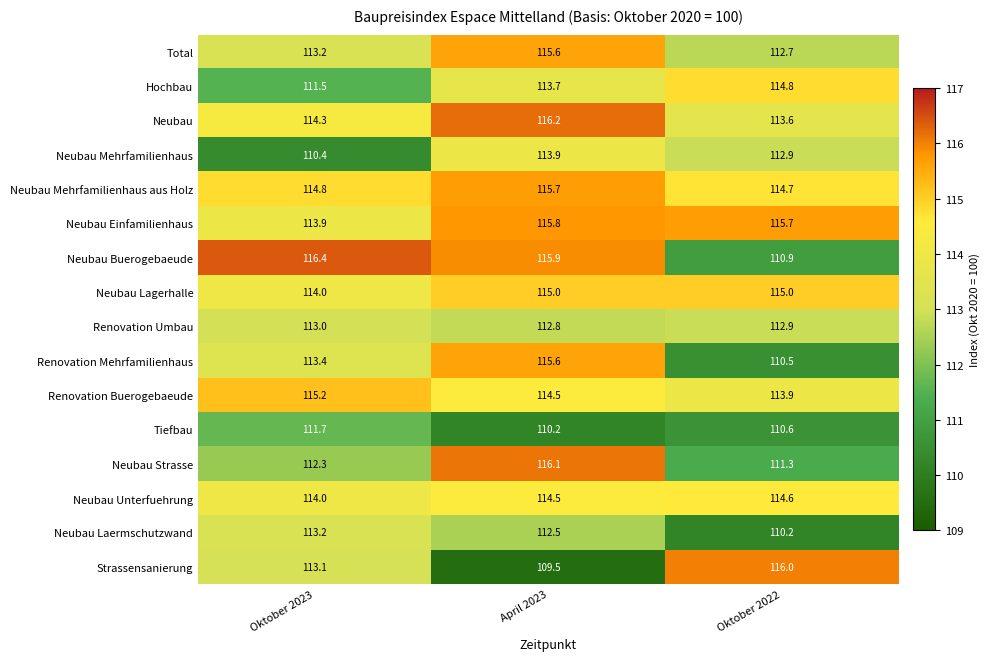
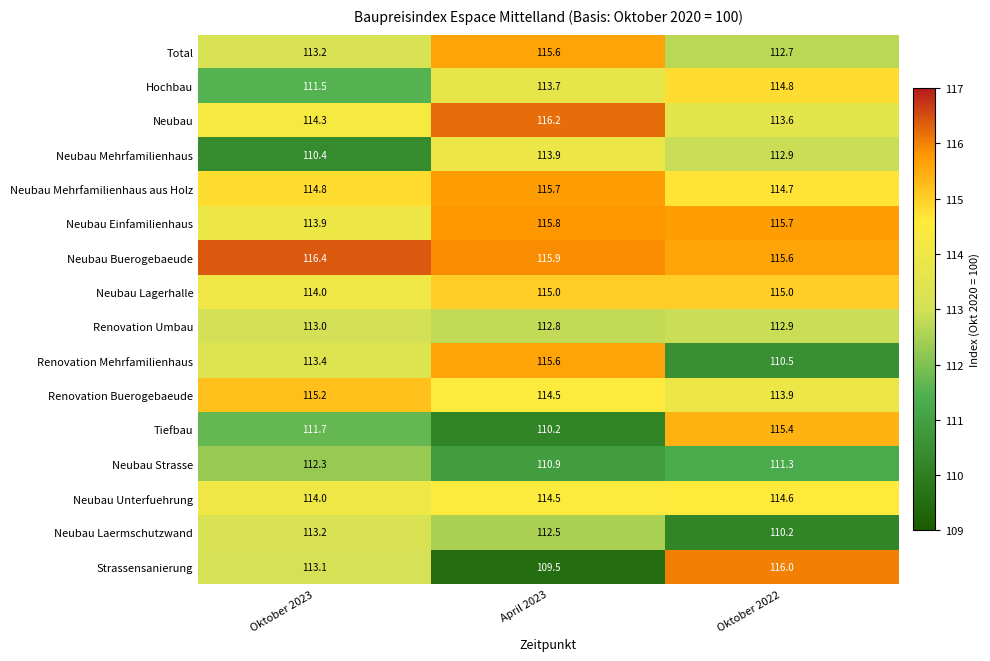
Neubau Buerogebaeude, Oktober 2022: 110.9 -> 115.6
Tiefbau, Oktober 2022: 110.6 -> 115.4
Neubau Strasse, April 2023: 116.1 -> 110.9
